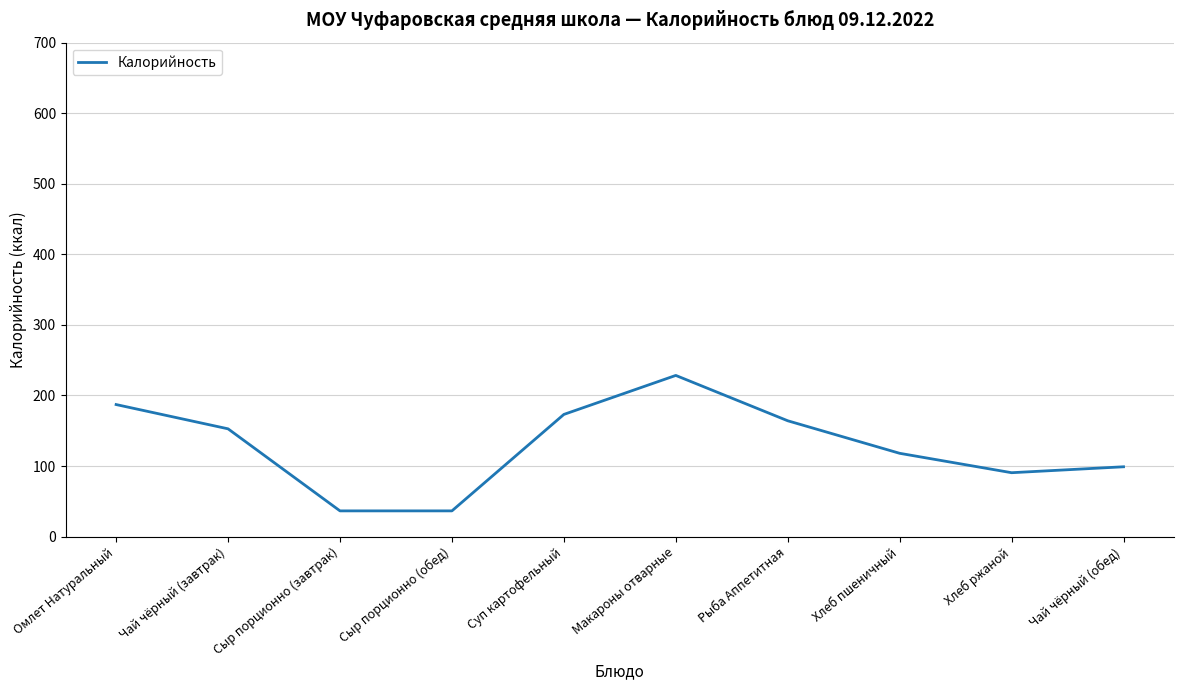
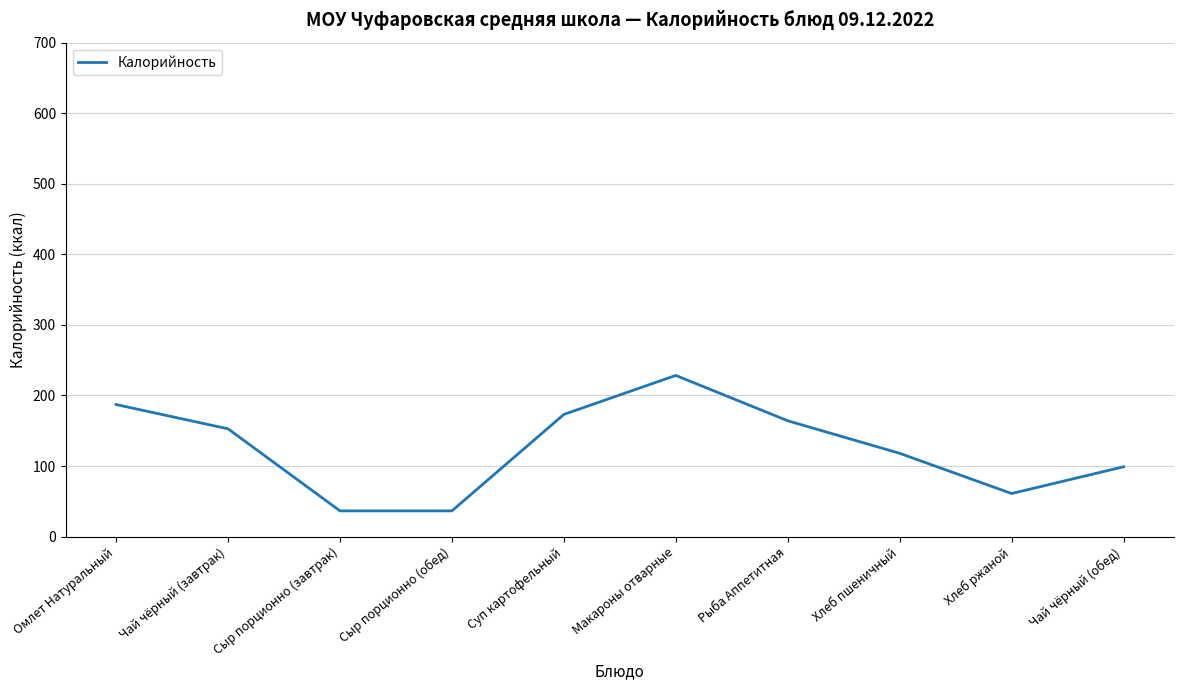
Хлеб ржаной: 90 -> 60
